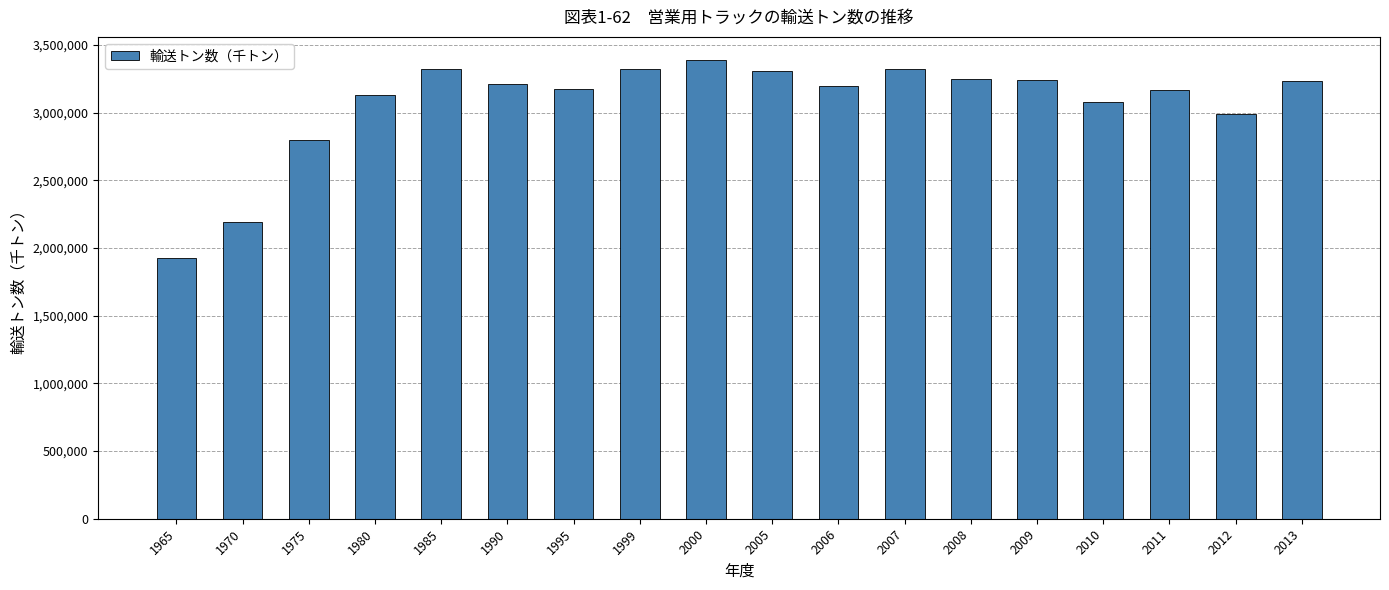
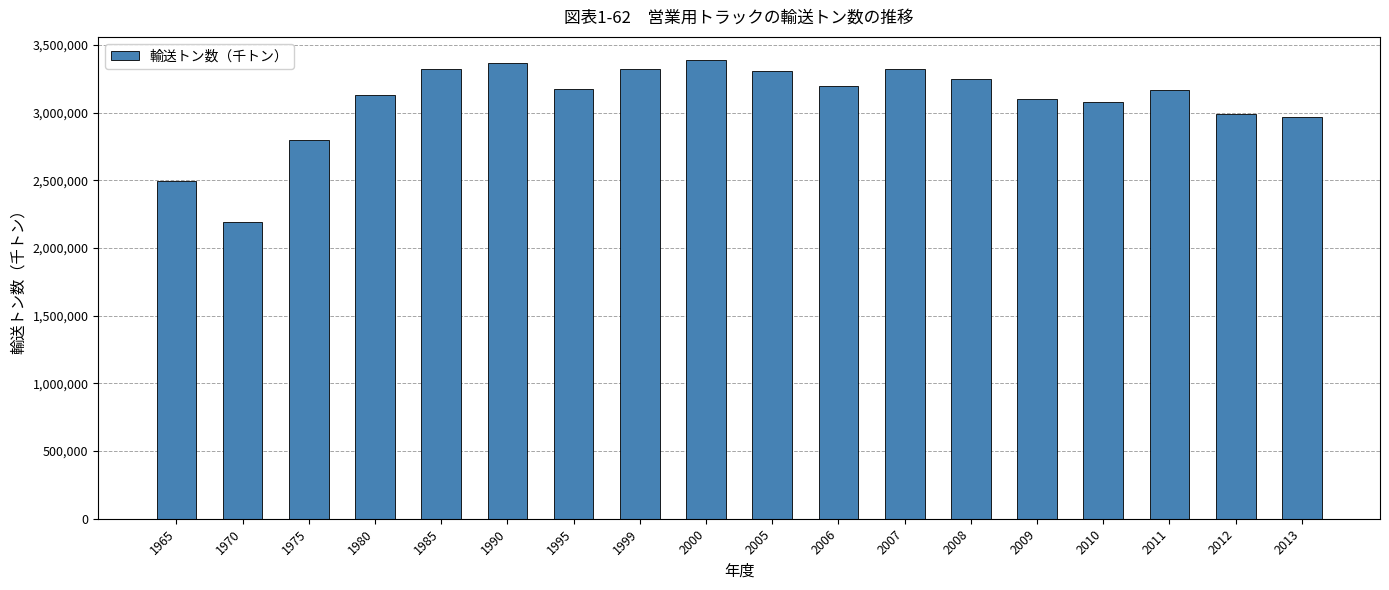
1965: 1,920,000 -> 2,490,000
1990: 3,210,000 -> 3,370,000
2009: 3,240,000 -> 3,100,000
2013: 3,230,000 -> 2,970,000
